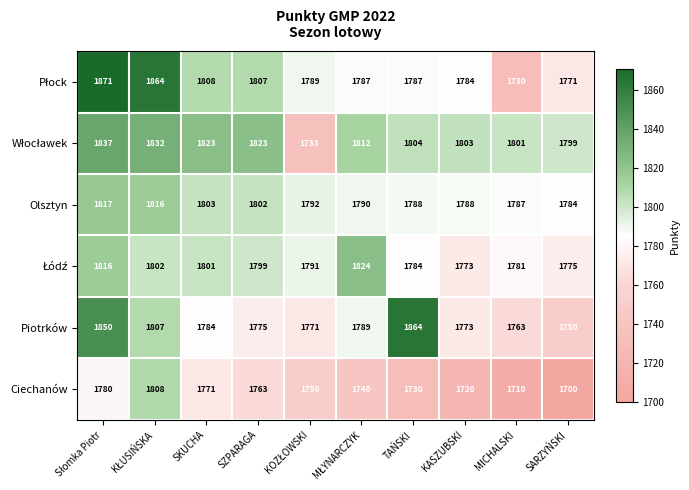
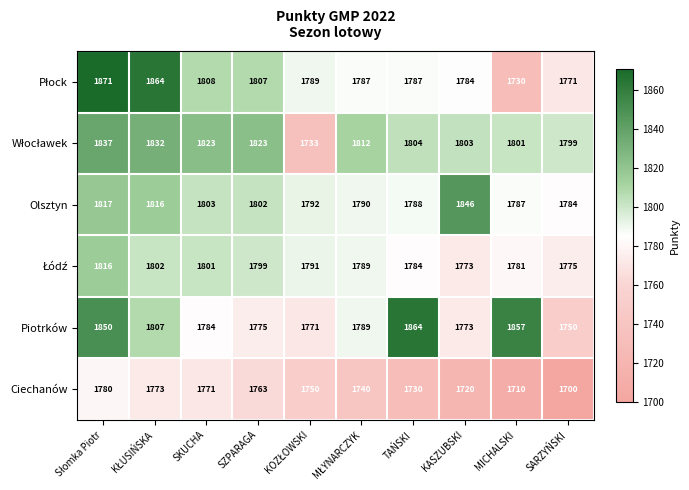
Olsztyn, KASZUBSKI: 1788 -> 1846
Łódź, MŁYNARCZYK: 1824 -> 1789
Piotrków, MICHALSKI: 1763 -> 1857
Ciechanów, KŁUSIŃSKA: 1808 -> 1773
